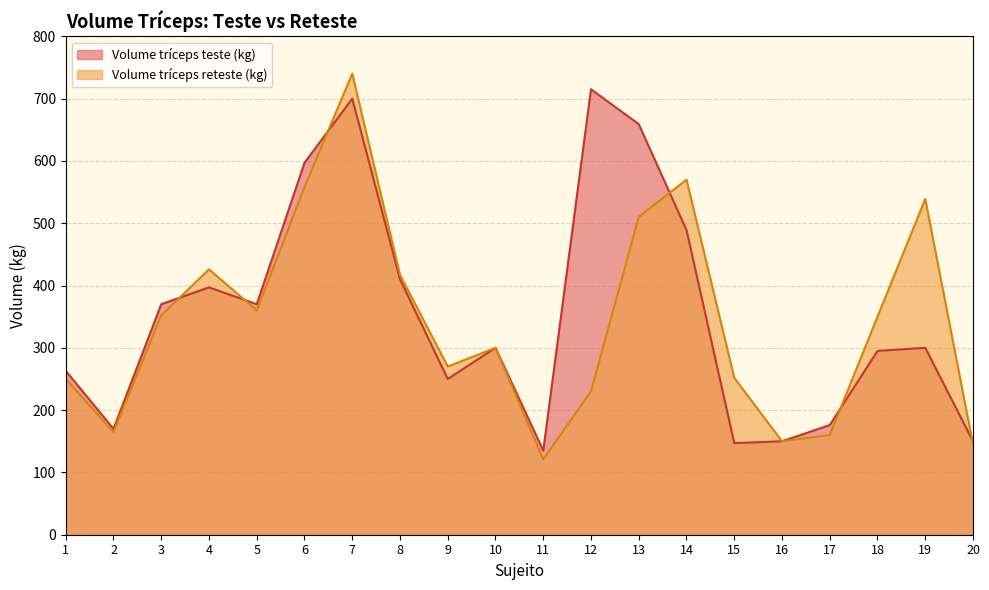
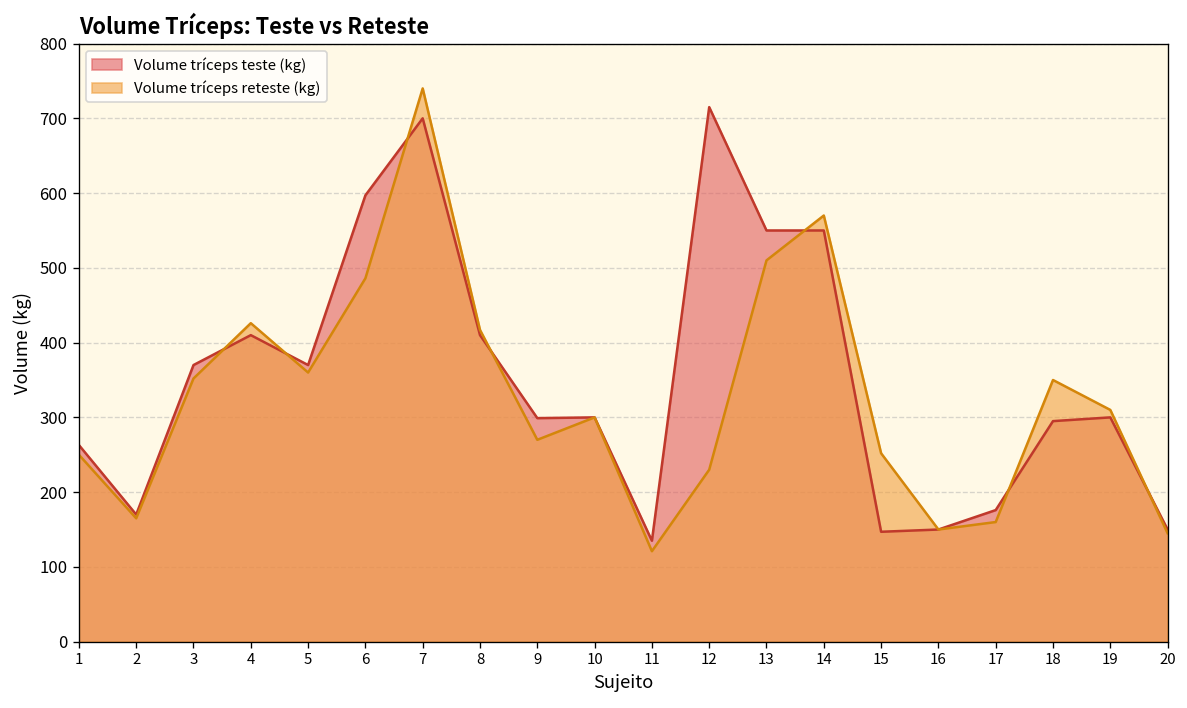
Volume tríceps teste (kg), 4: 400 -> 410
Volume tríceps reteste (kg), 6: 560 -> 490
Volume tríceps teste (kg), 9: 250 -> 300
Volume tríceps teste (kg), 13: 660 -> 550
Volume tríceps teste (kg), 14: 490 -> 550
Volume tríceps reteste (kg), 19: 540 -> 310
